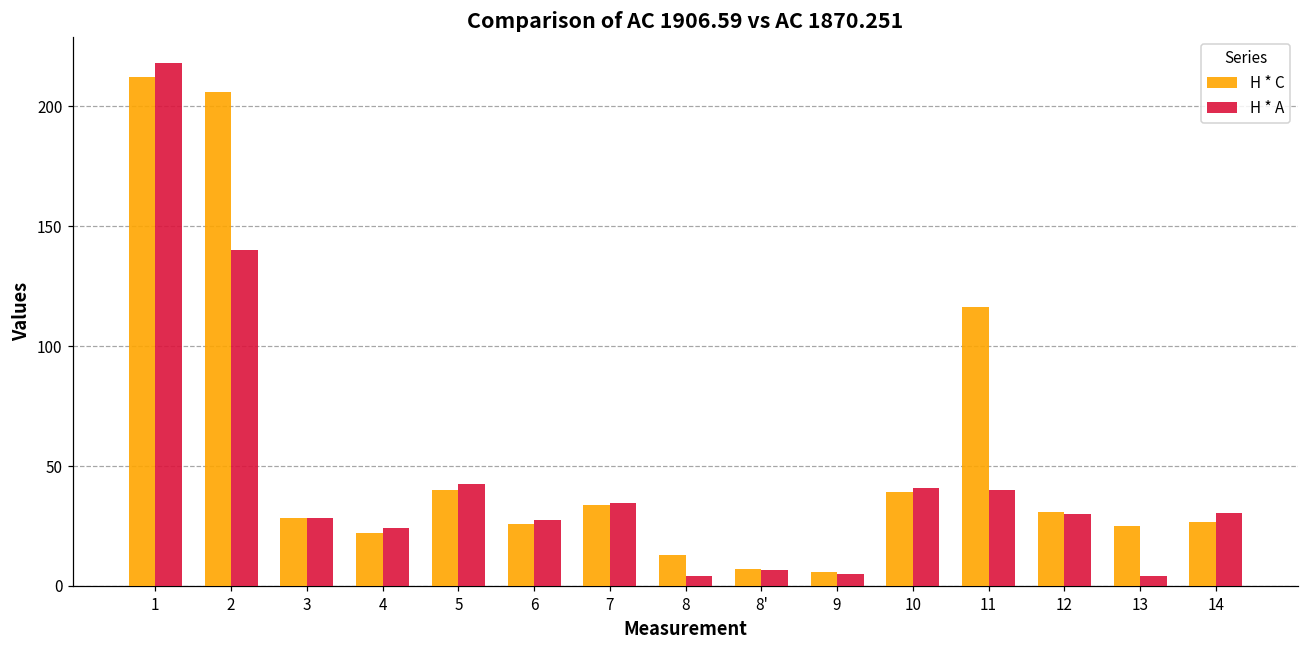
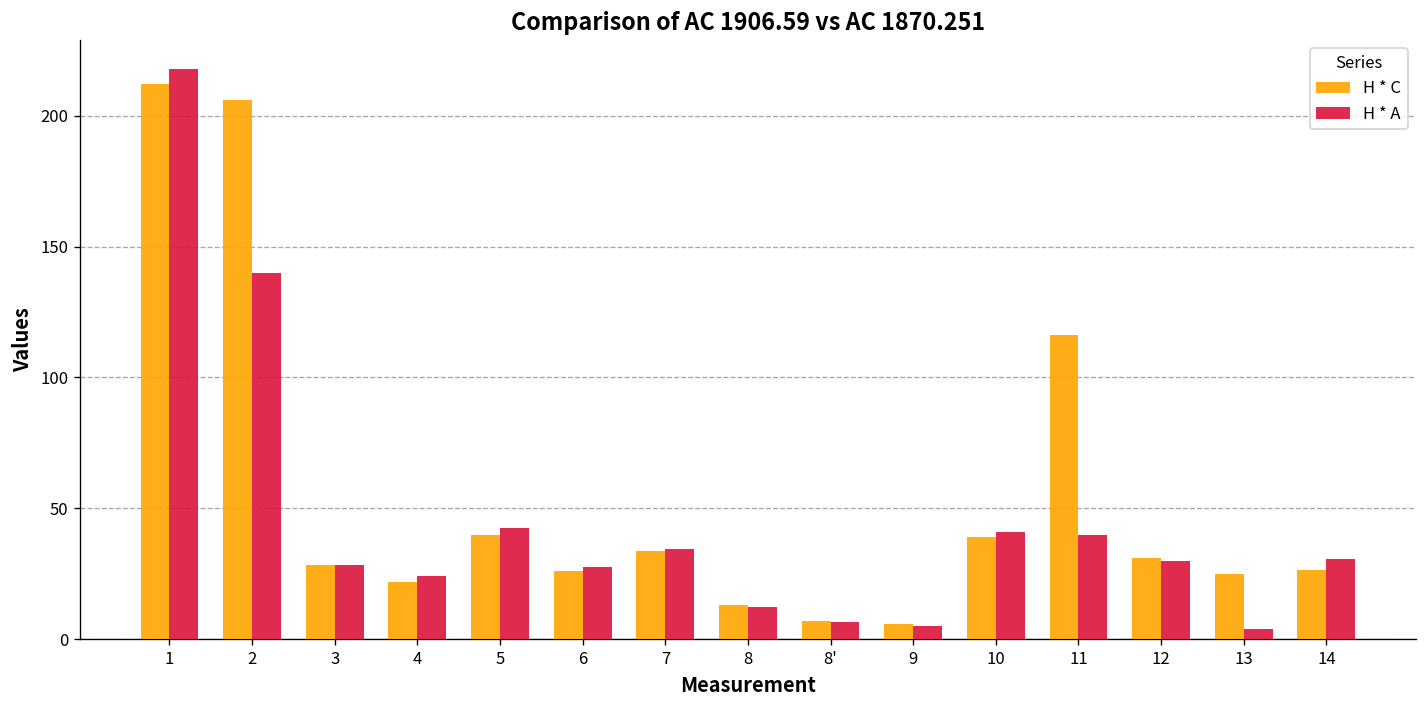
H * A, 8: 4 -> 13
